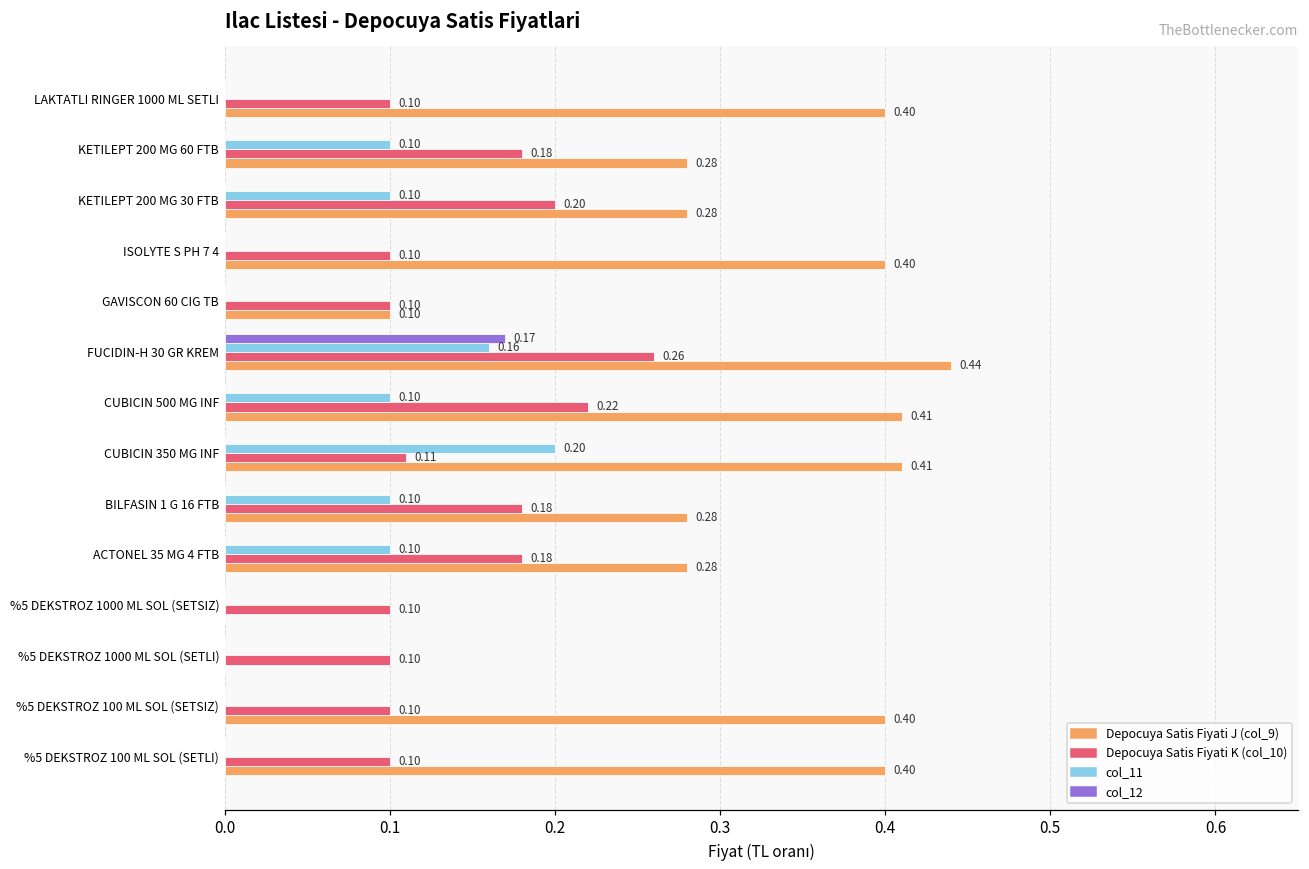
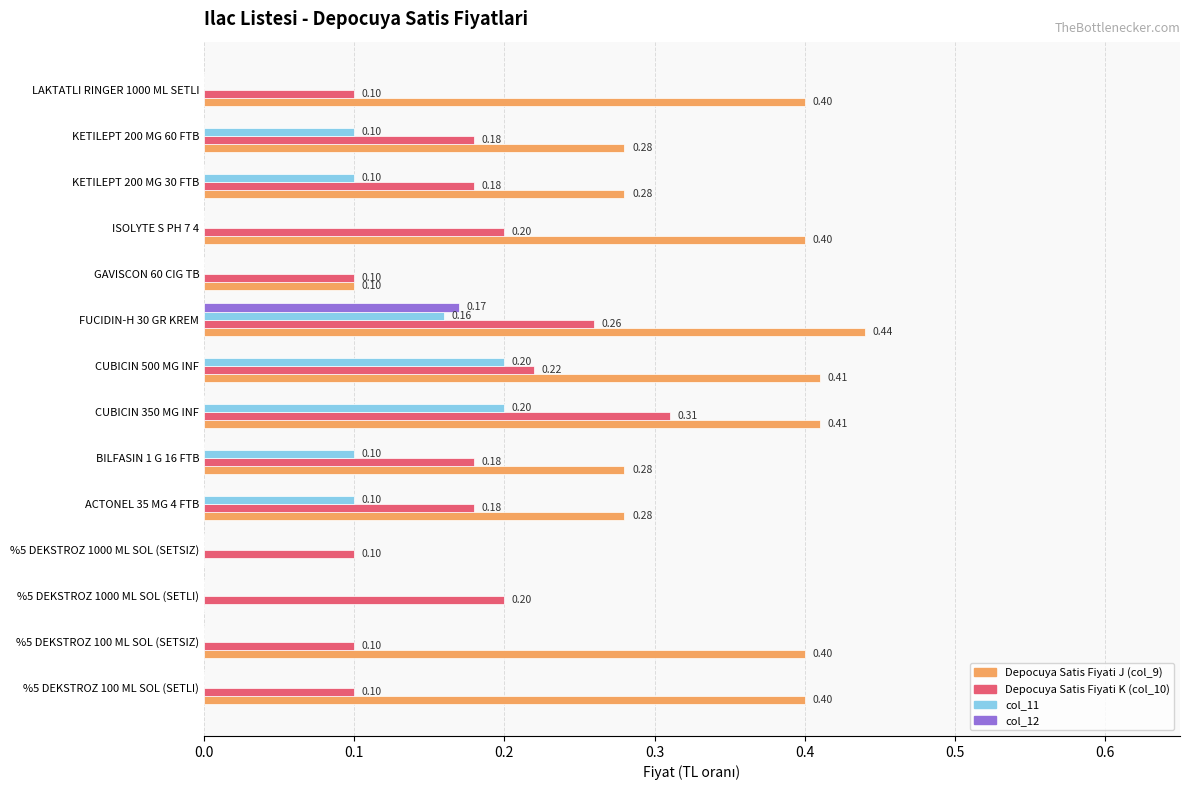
Depocuya Satis Fiyati K (col_10), KETILEPT 200 MG 30 FTB: 0.20 -> 0.18
Depocuya Satis Fiyati K (col_10), ISOLYTE S PH 7 4: 0.10 -> 0.20
col_11, CUBICIN 500 MG INF: 0.10 -> 0.20
Depocuya Satis Fiyati K (col_10), CUBICIN 350 MG INF: 0.11 -> 0.31
Depocuya Satis Fiyati K (col_10), %5 DEKSTROZ 1000 ML SOL (SETLI): 0.10 -> 0.20
